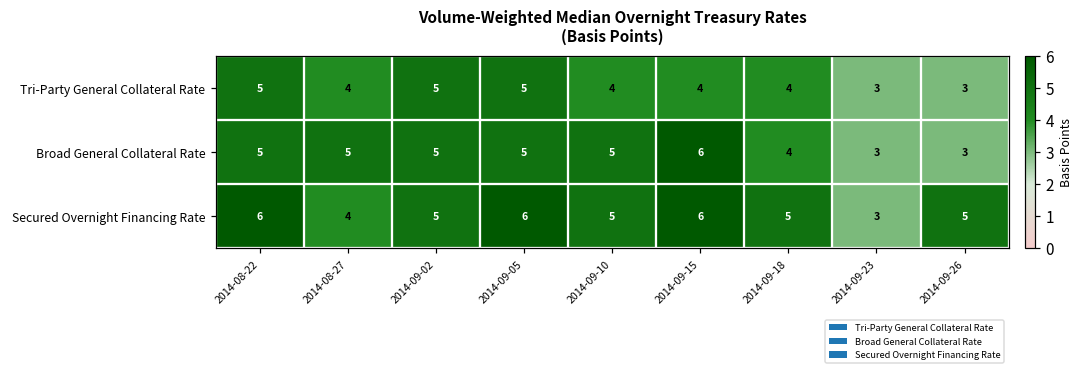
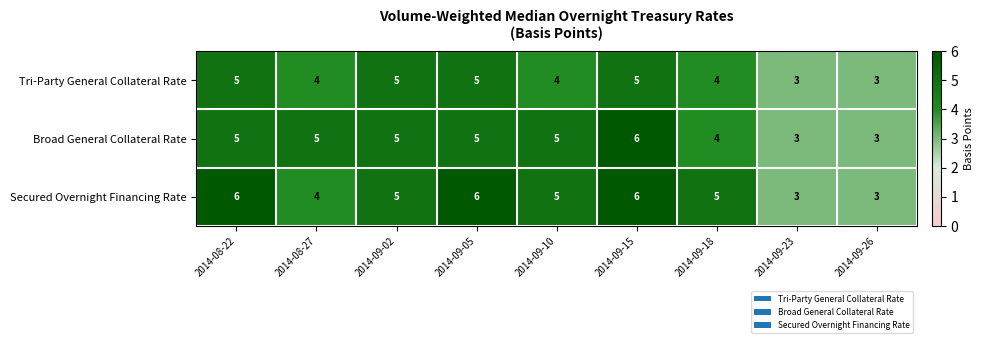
Tri-Party General Collateral Rate, 2014-09-15: 4 -> 5
Secured Overnight Financing Rate, 2014-09-26: 5 -> 3
